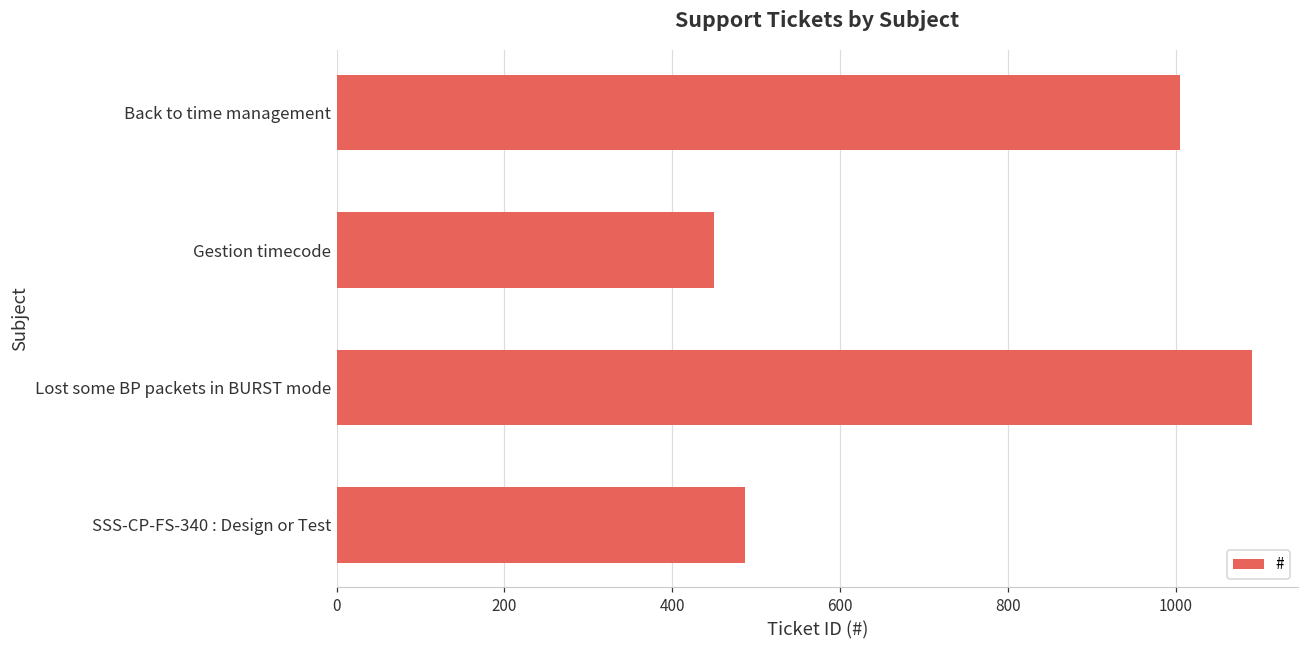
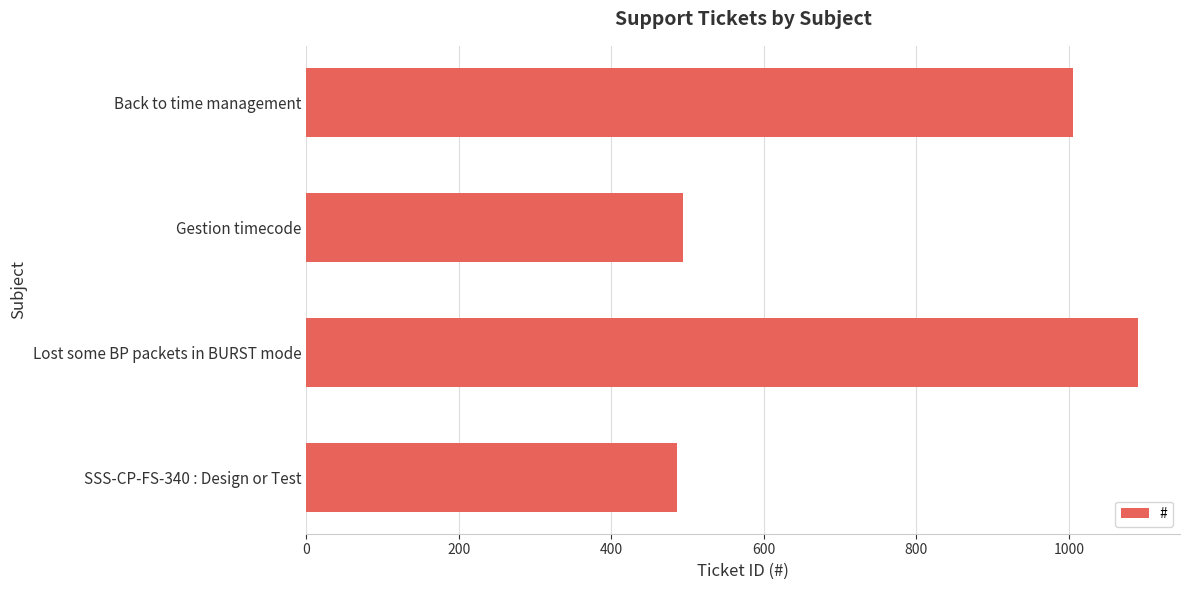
Gestion timecode: 450 -> 490
